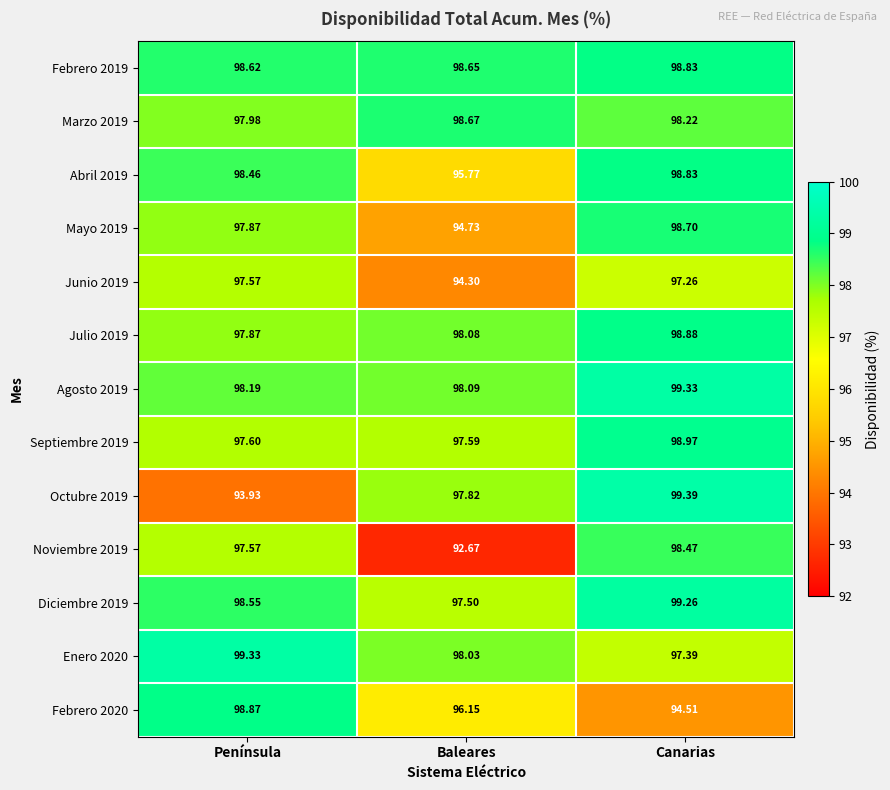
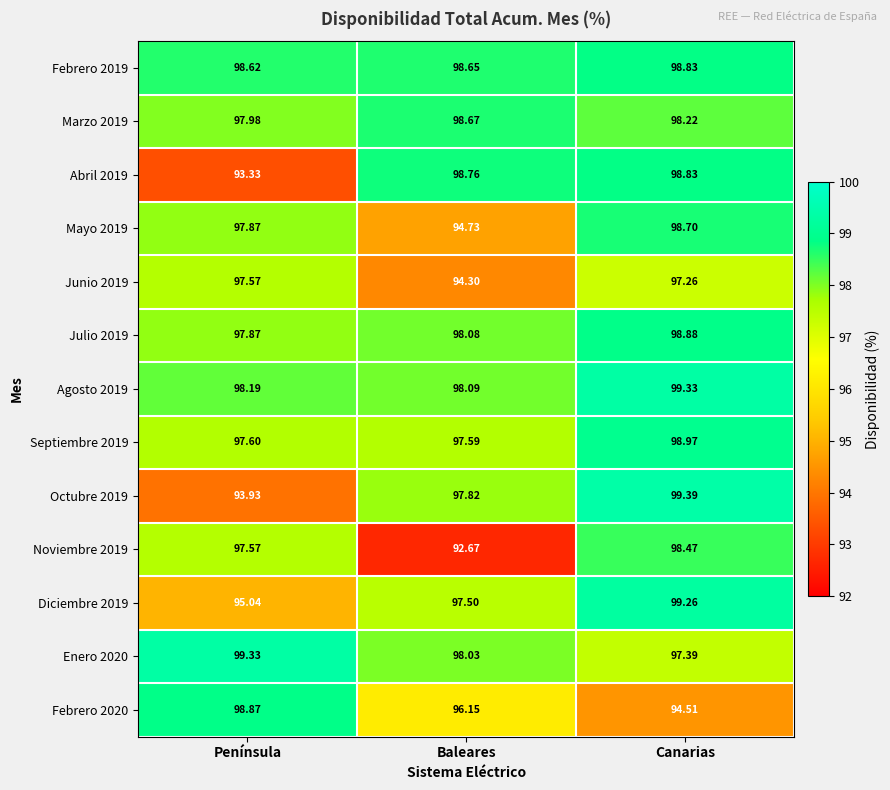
Abril 2019, Península: 98.46 -> 93.33
Abril 2019, Baleares: 95.77 -> 98.76
Diciembre 2019, Península: 98.55 -> 95.04
